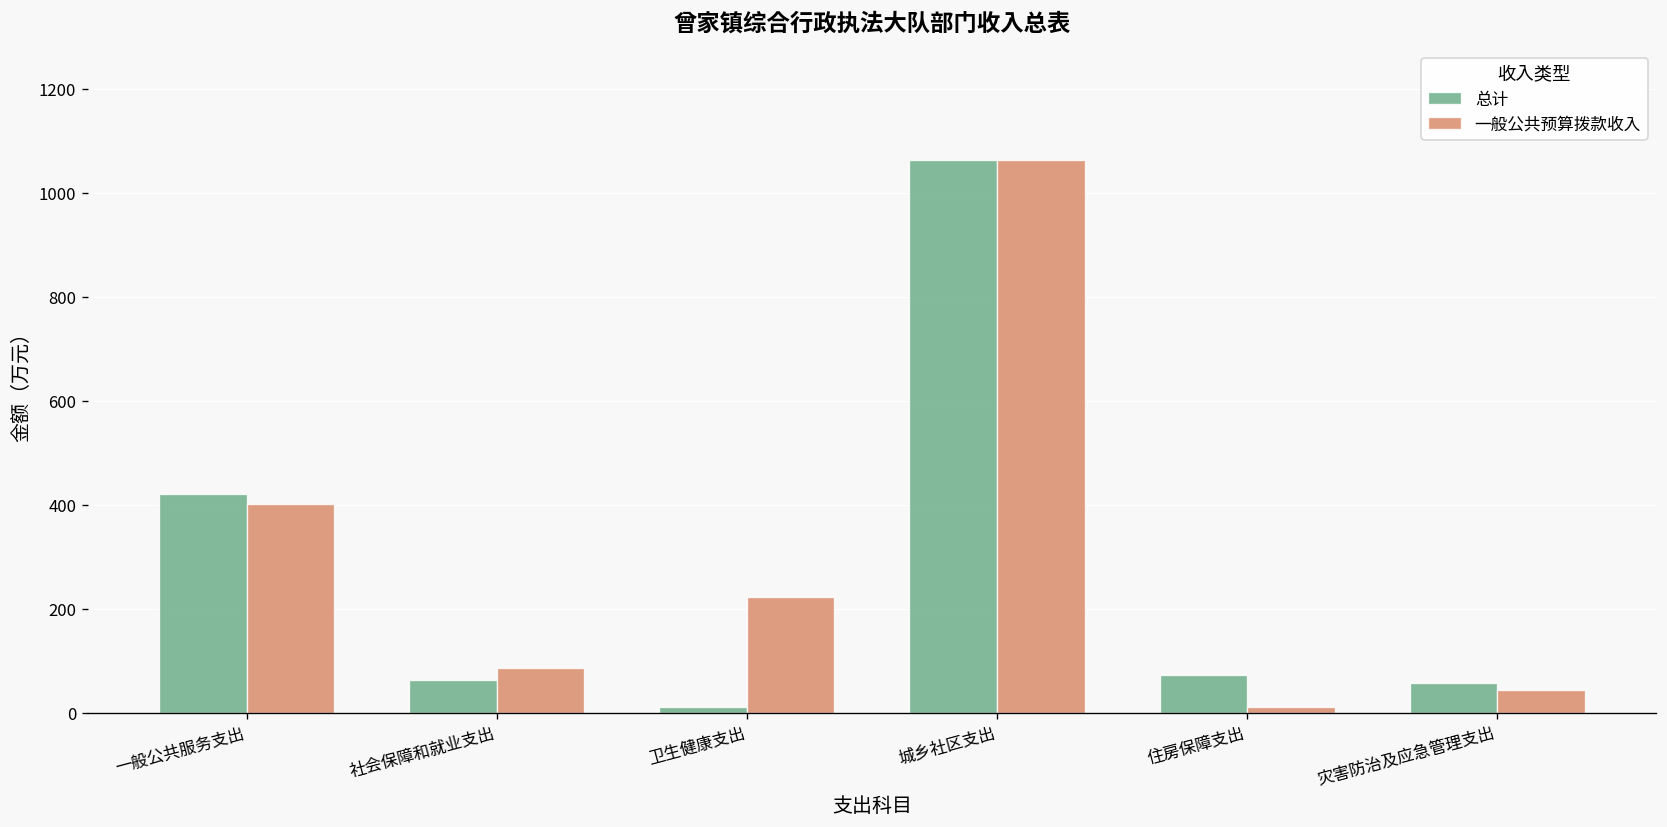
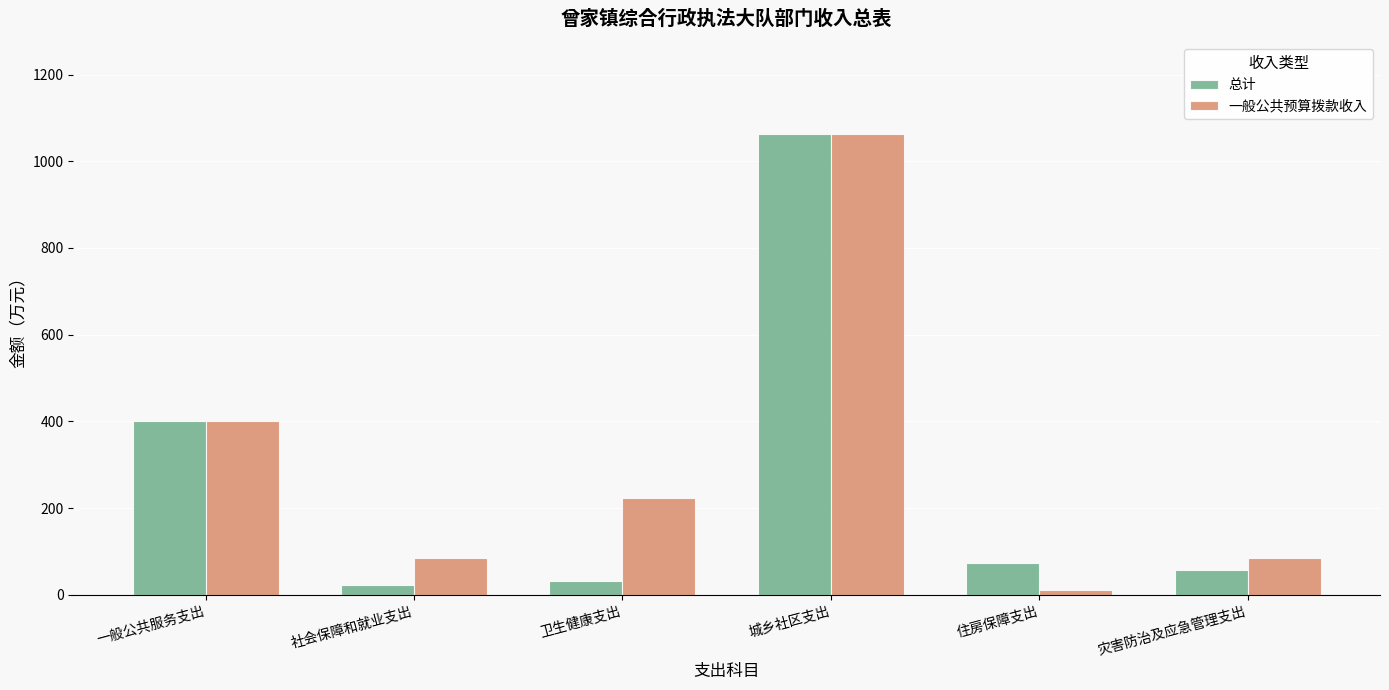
总计, 一般公共服务支出: 420 -> 400
总计, 社会保障和就业支出: 60 -> 20
总计, 卫生健康支出: 10 -> 30
一般公共预算拨款收入, 灾害防治及应急管理支出: 40 -> 90
